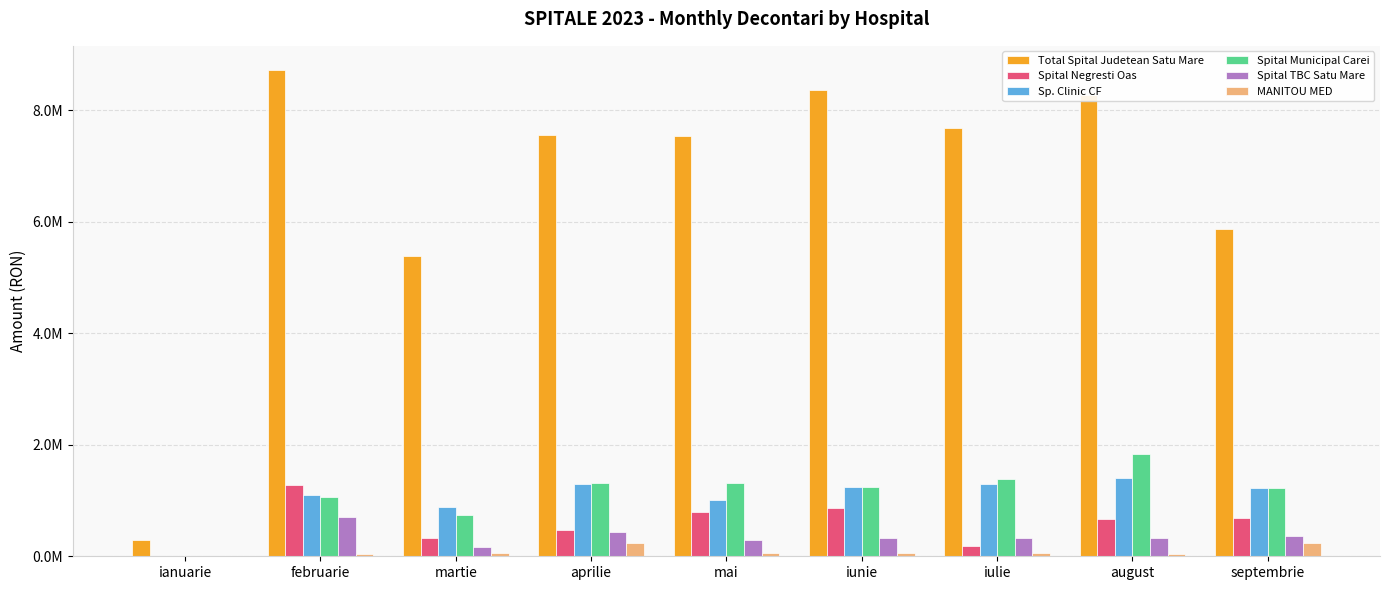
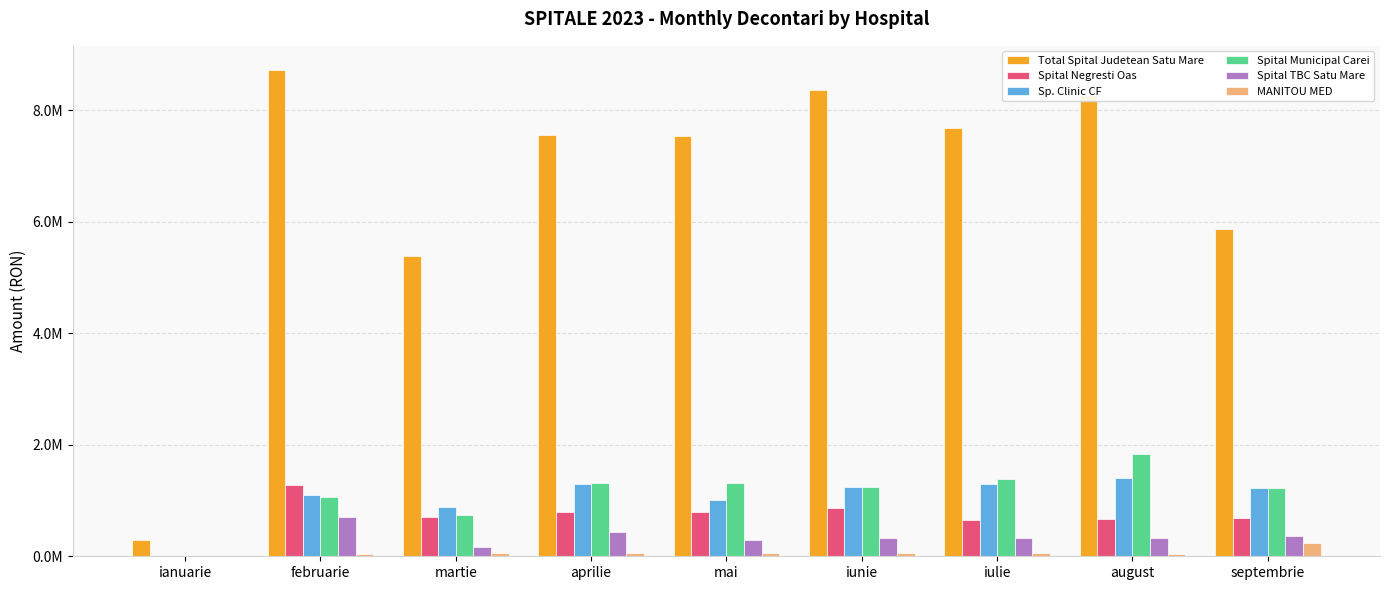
Spital Negresti Oas, martie: 300000 -> 700000
Spital Negresti Oas, aprilie: 500000 -> 800000
MANITOU MED, aprilie: 200000 -> 100000
Spital Negresti Oas, iulie: 200000 -> 700000
